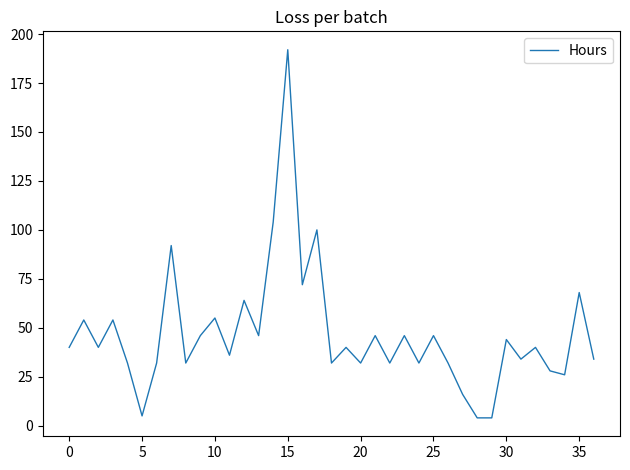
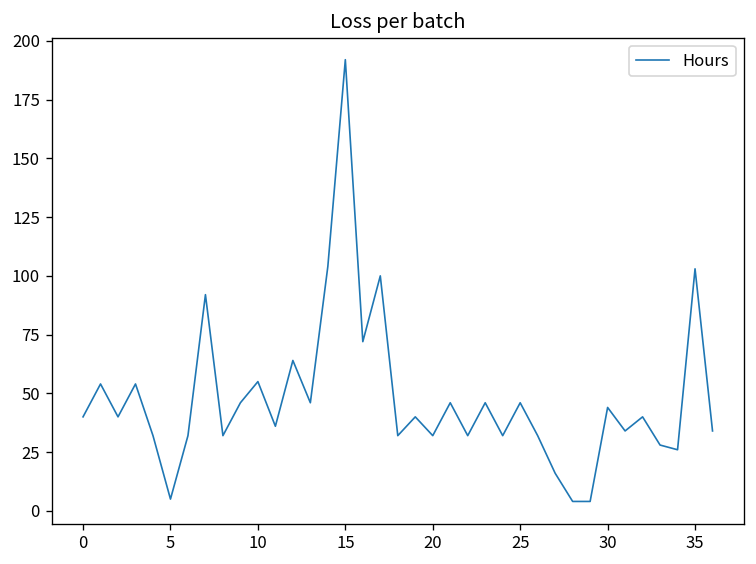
35: 68 -> 103
